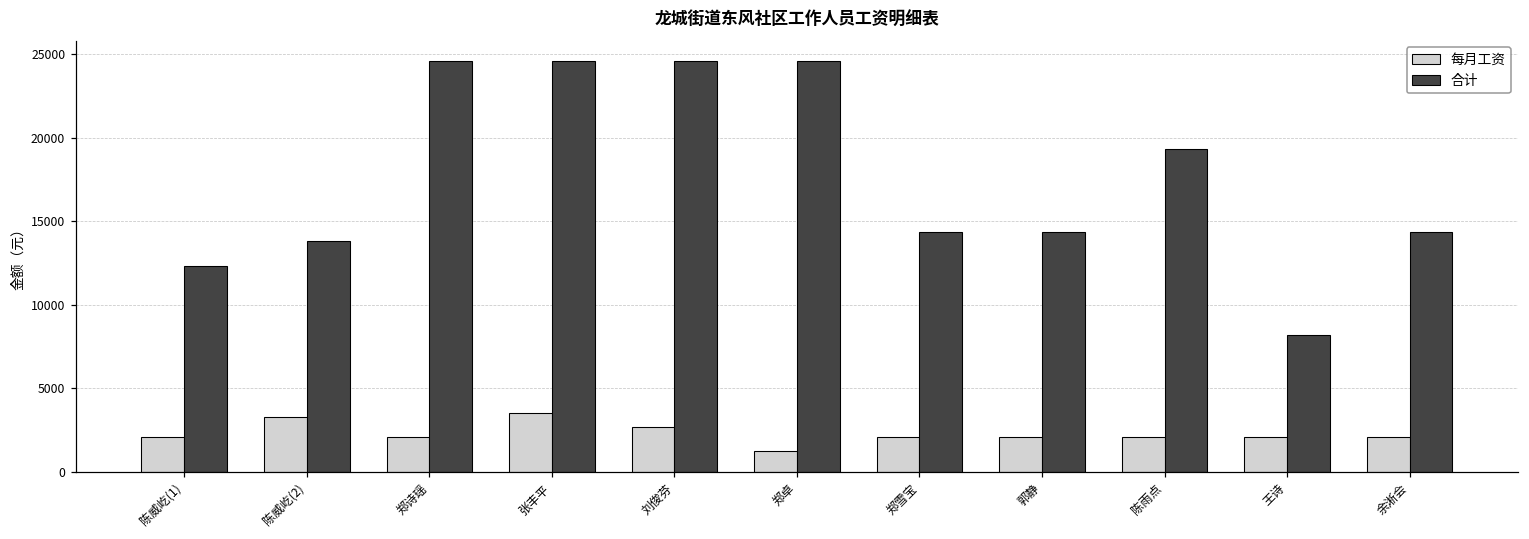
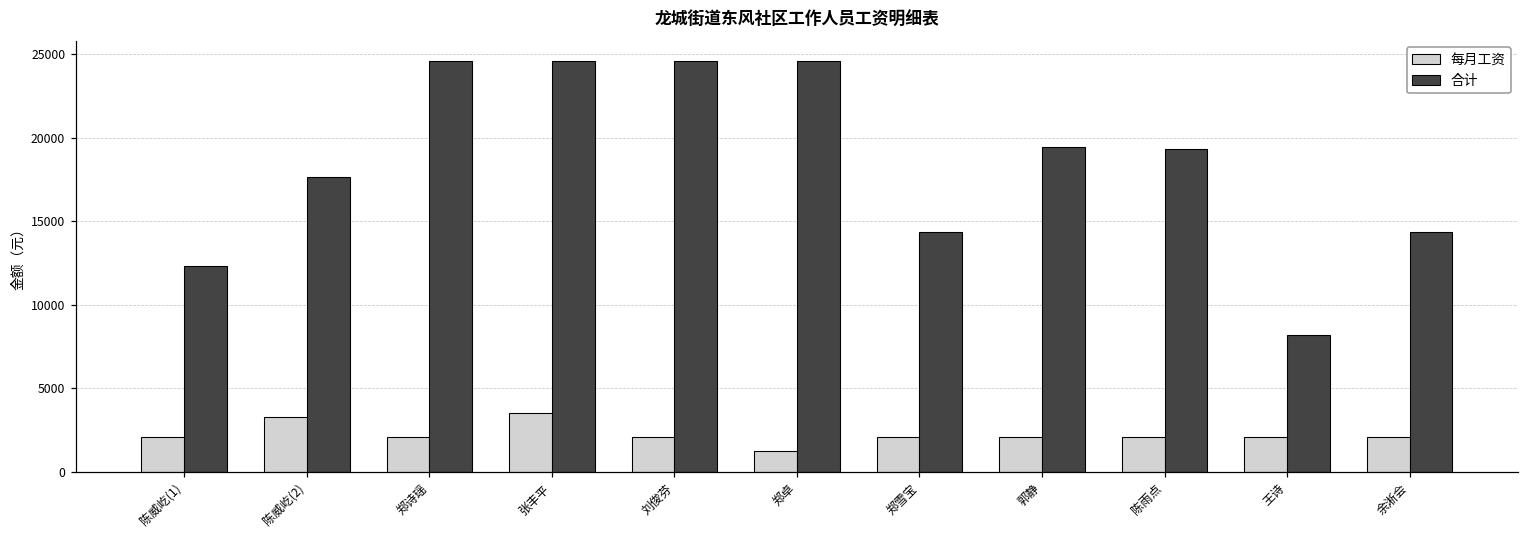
合计, 陈威屹(2): 13800 -> 17600
每月工资, 刘俊芬: 2600 -> 2100
合计, 郭静: 14400 -> 19500
